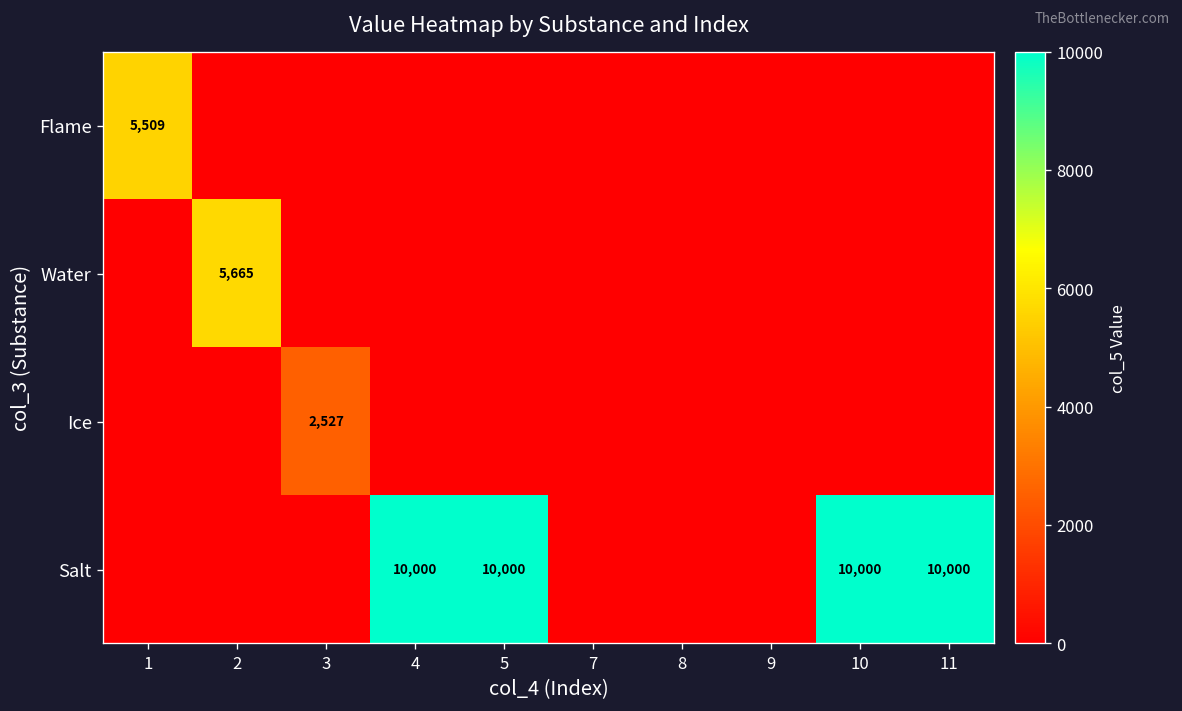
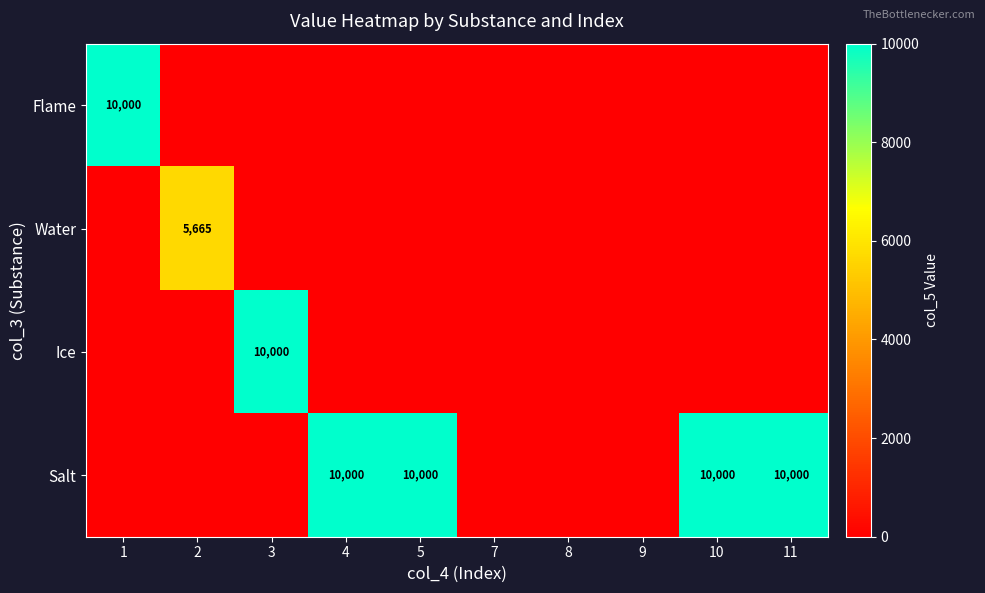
Flame, 1: 5,509 -> 10,000
Ice, 3: 2,527 -> 10,000
